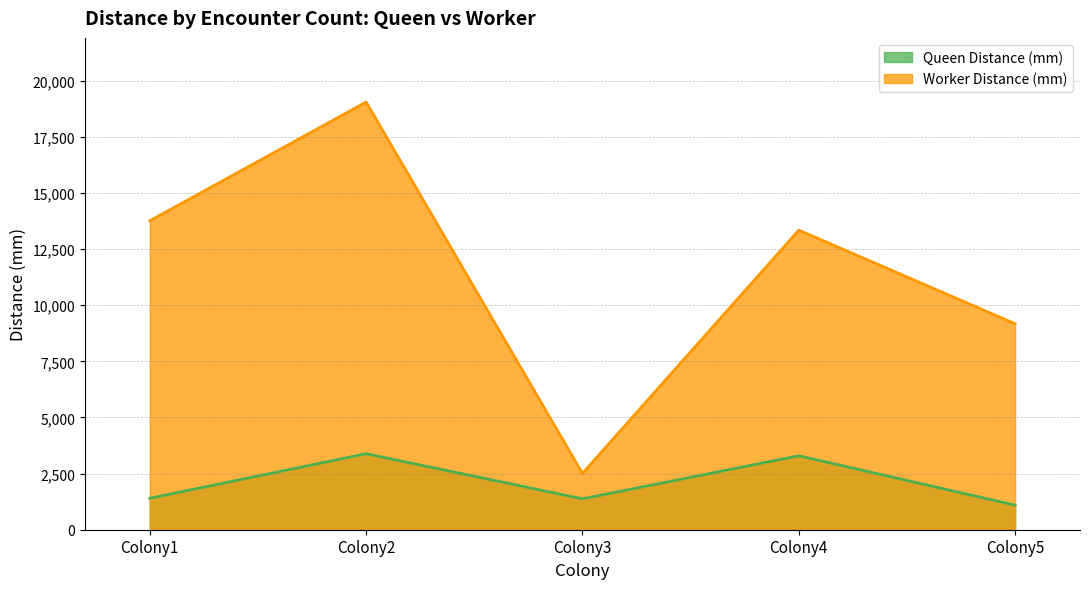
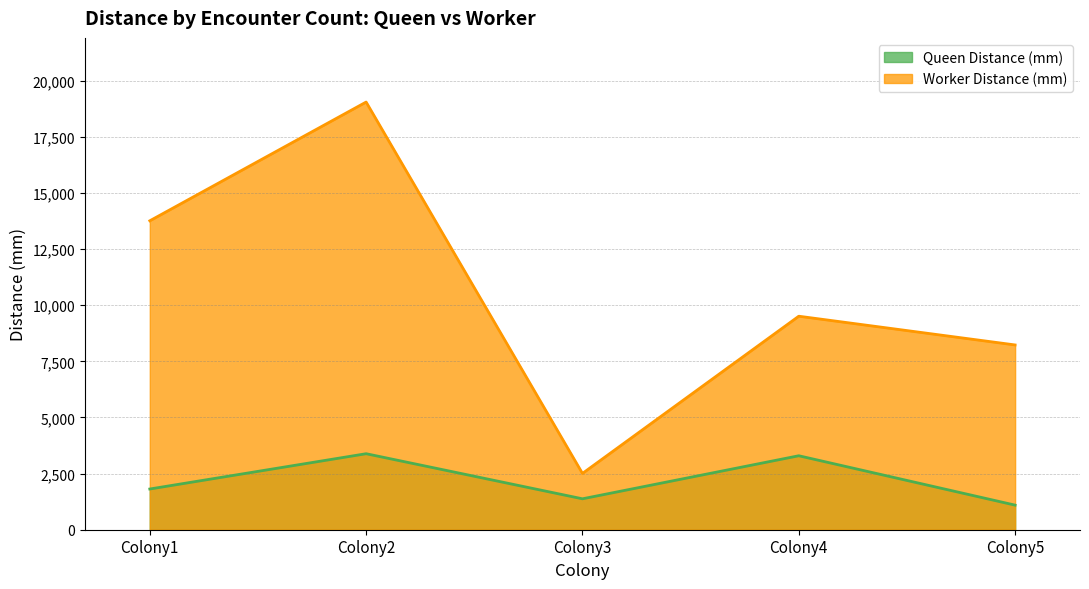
Queen Distance (mm), Colony1: 1,400 -> 1,800
Worker Distance (mm), Colony4: 13,300 -> 9,500
Worker Distance (mm), Colony5: 9,200 -> 8,200
